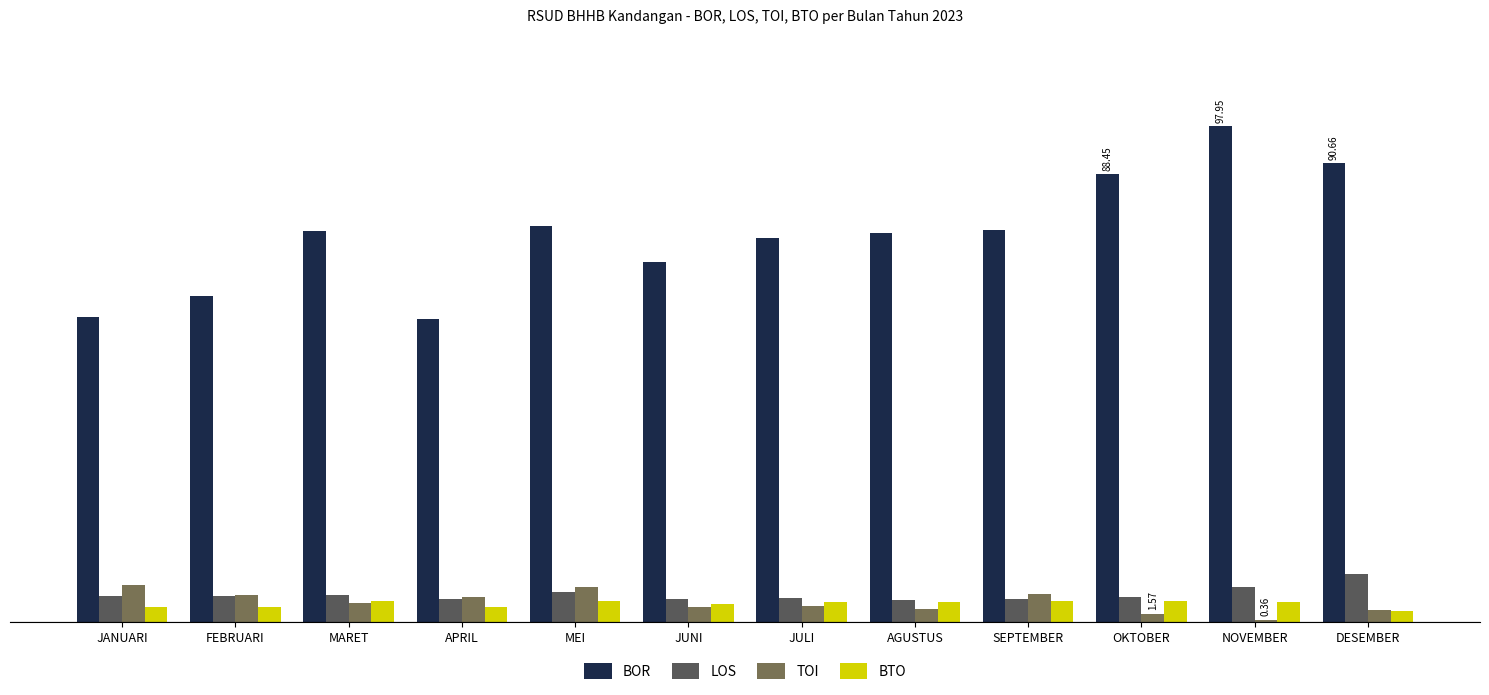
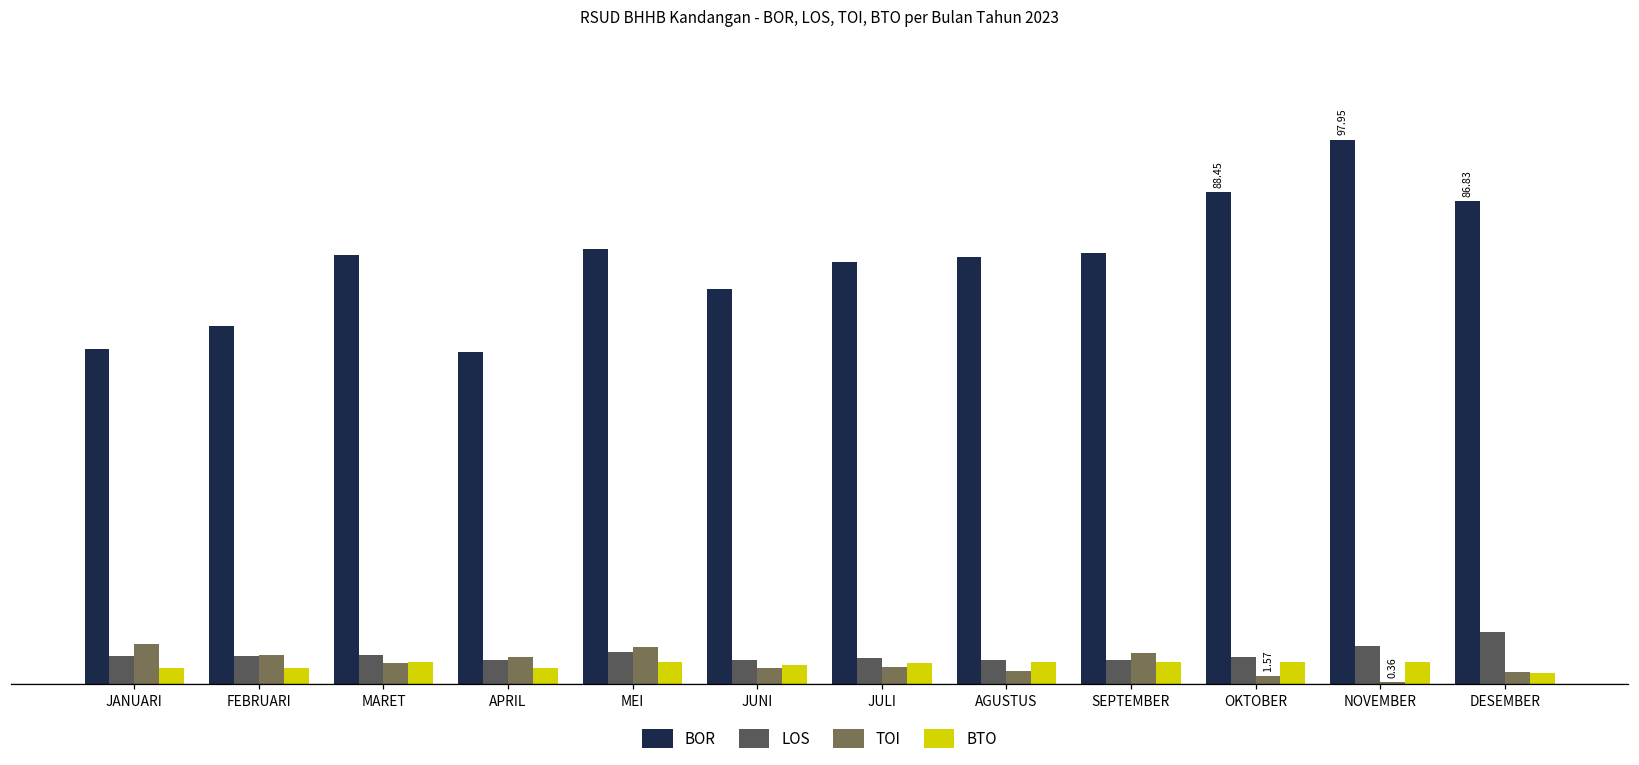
BOR, DESEMBER: 90.66 -> 86.83
